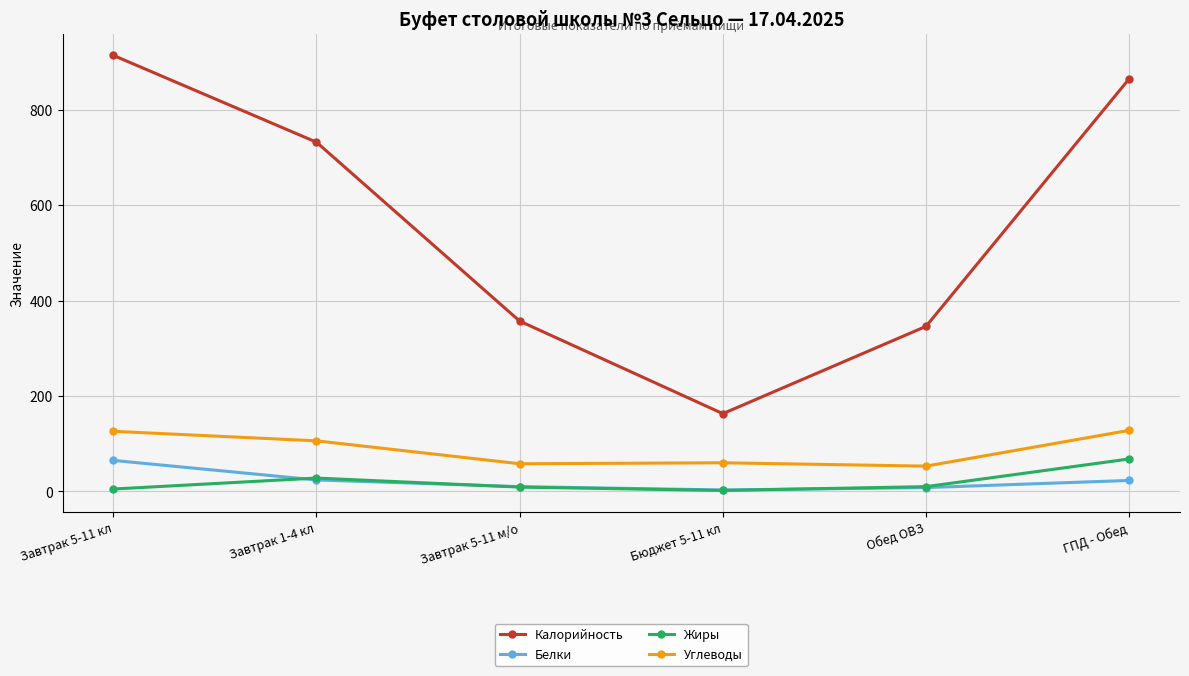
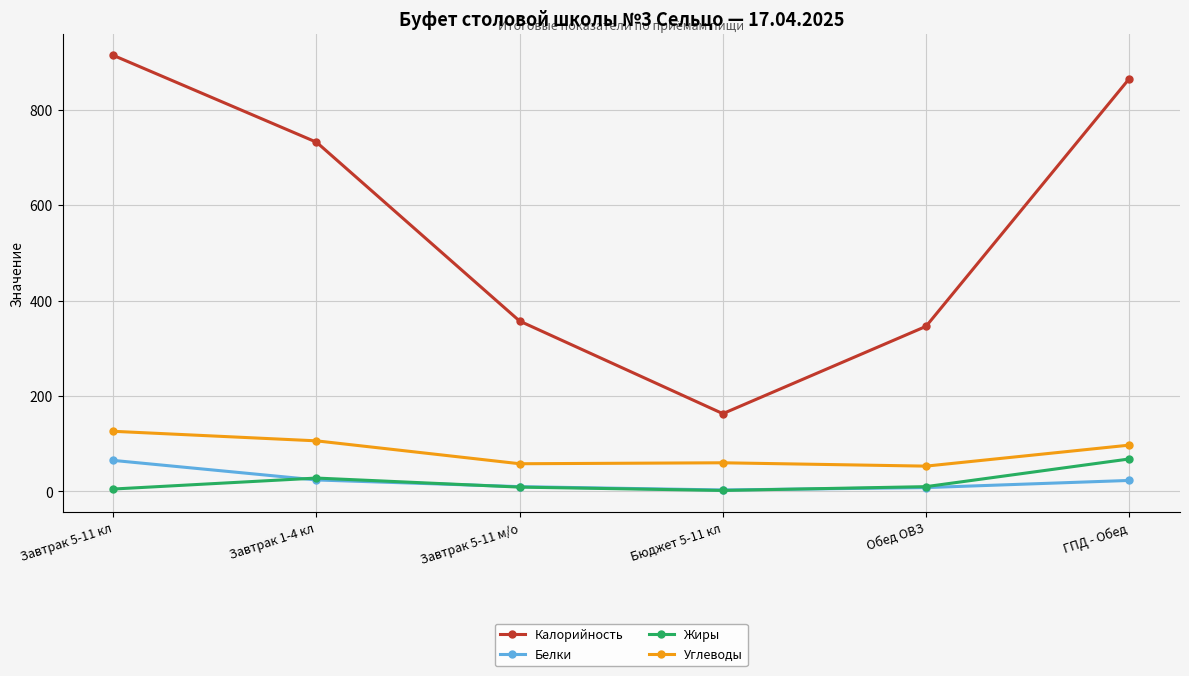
Углеводы, ГПД - Обед: 130 -> 100
